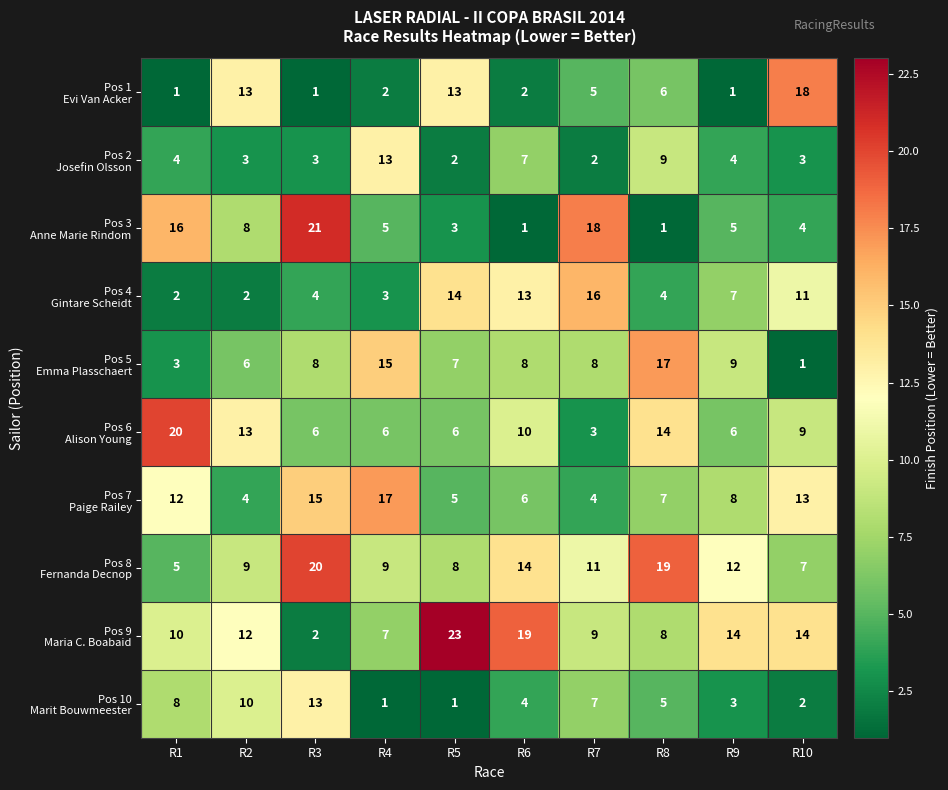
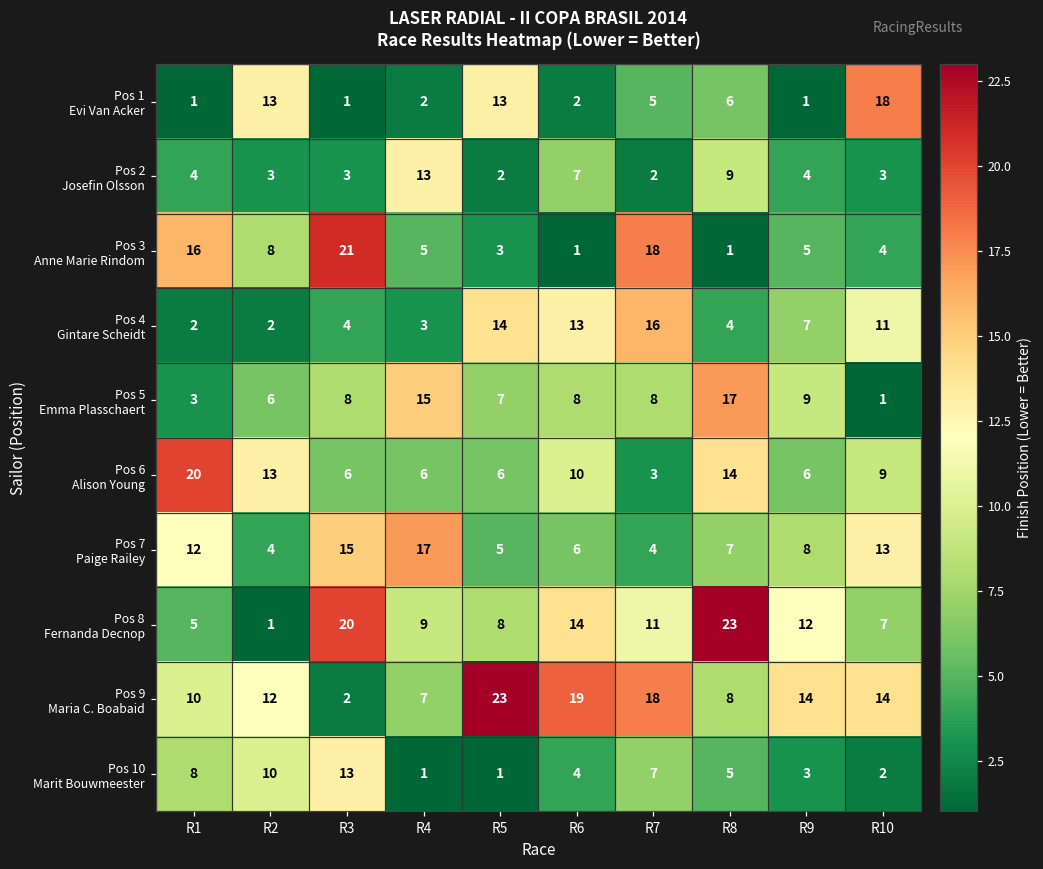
Pos 8 Fernanda Decnop, R2: 9 -> 1
Pos 8 Fernanda Decnop, R8: 19 -> 23
Pos 9 Maria C. Boabaid, R7: 9 -> 18
